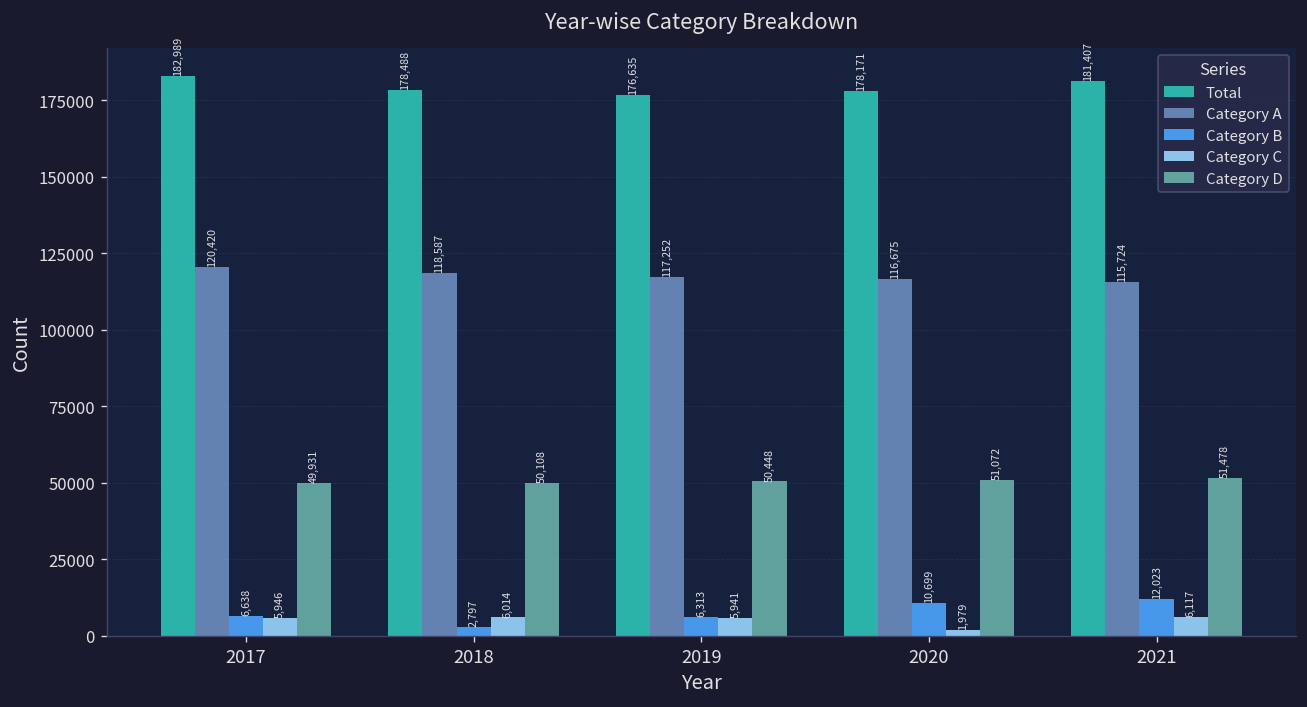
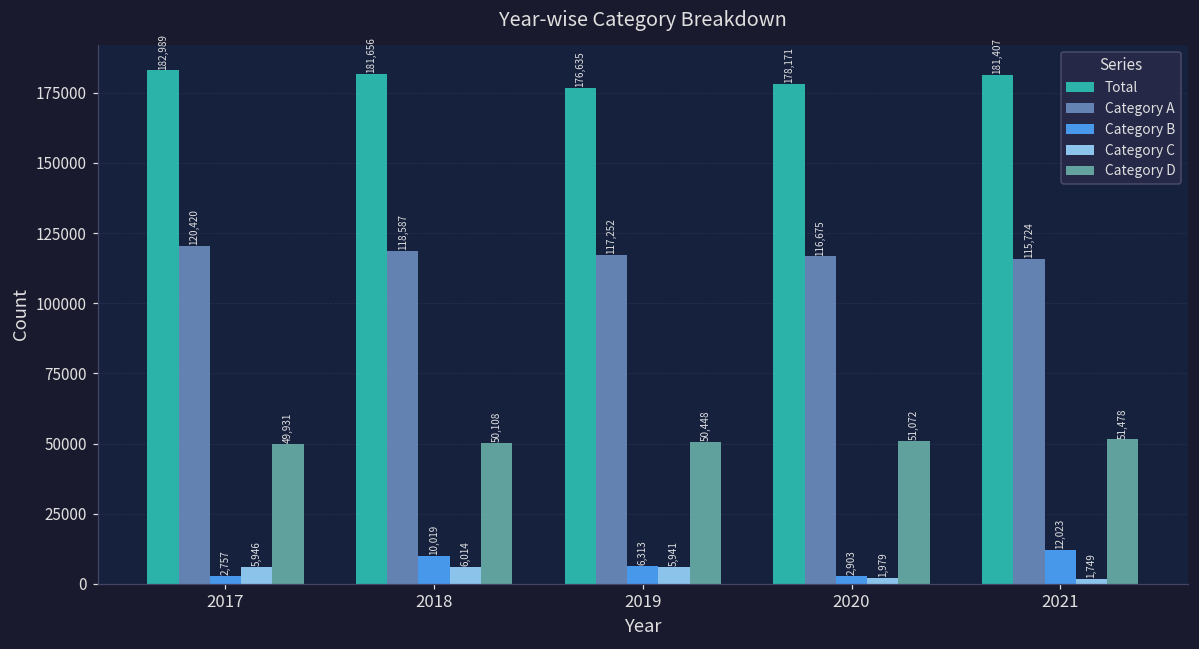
Category B, 2017: 6,638 -> 2,757
Total, 2018: 178,488 -> 181,656
Category B, 2018: 2,797 -> 10,019
Category B, 2020: 10,699 -> 2,903
Category C, 2021: 6,117 -> 1,749
